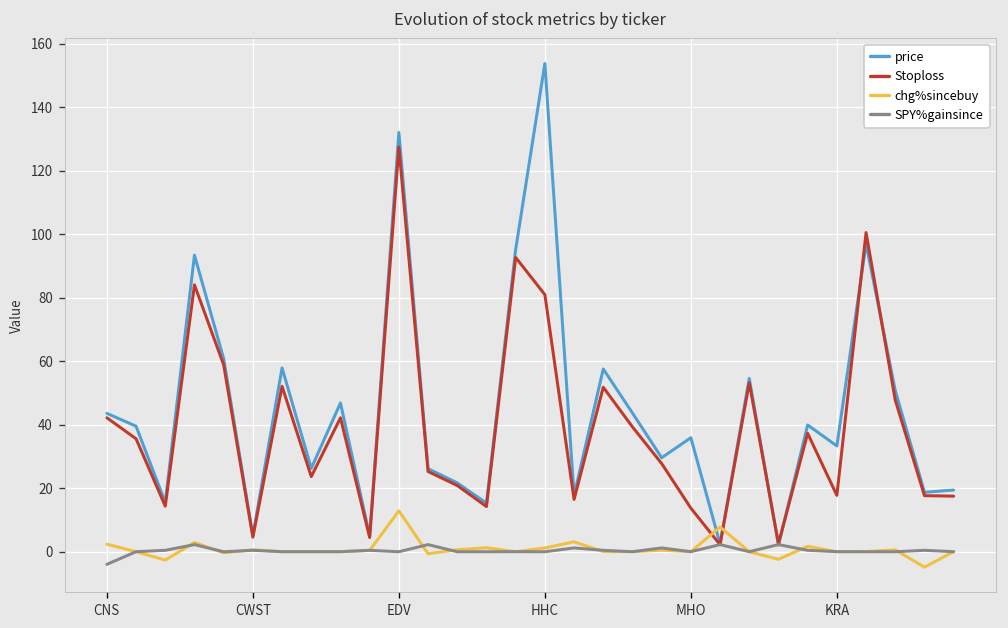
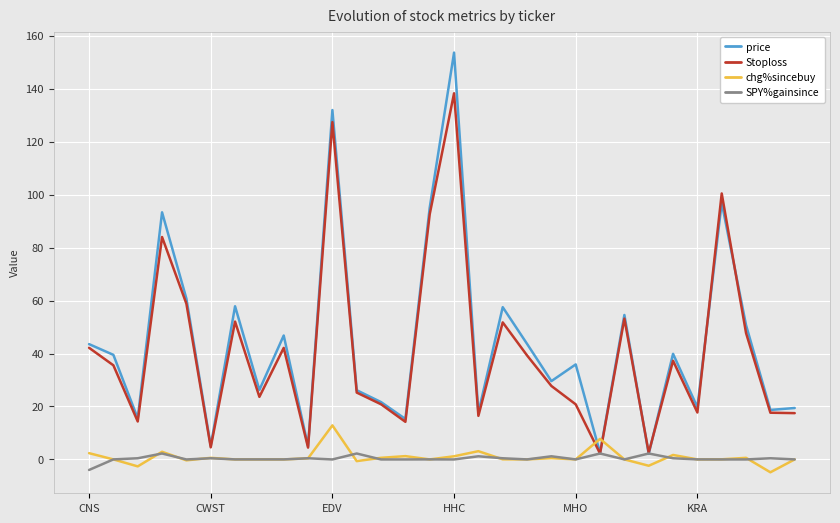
Stoploss, HHC: 81 -> 138
Stoploss, MHO: 14 -> 21
price, KRA: 33 -> 20
